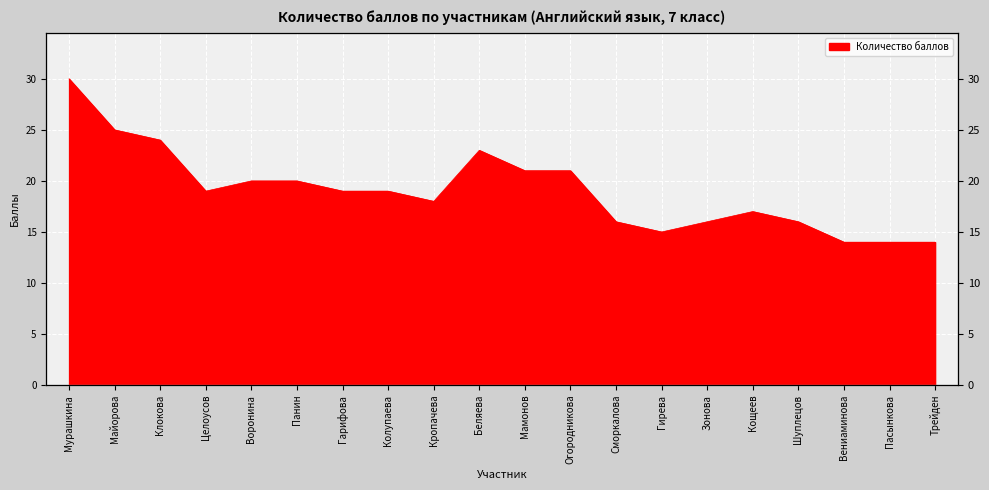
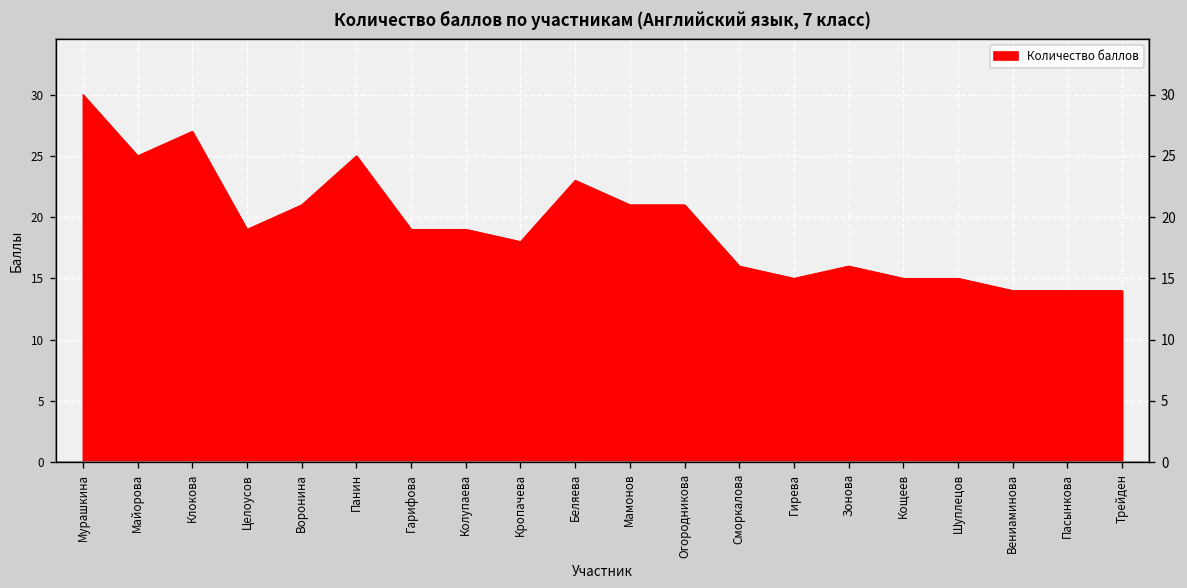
Клокова: 24 -> 27
Воронина: 20 -> 21
Панин: 20 -> 25
Кощеев: 17 -> 15
Шуплецов: 16 -> 15
